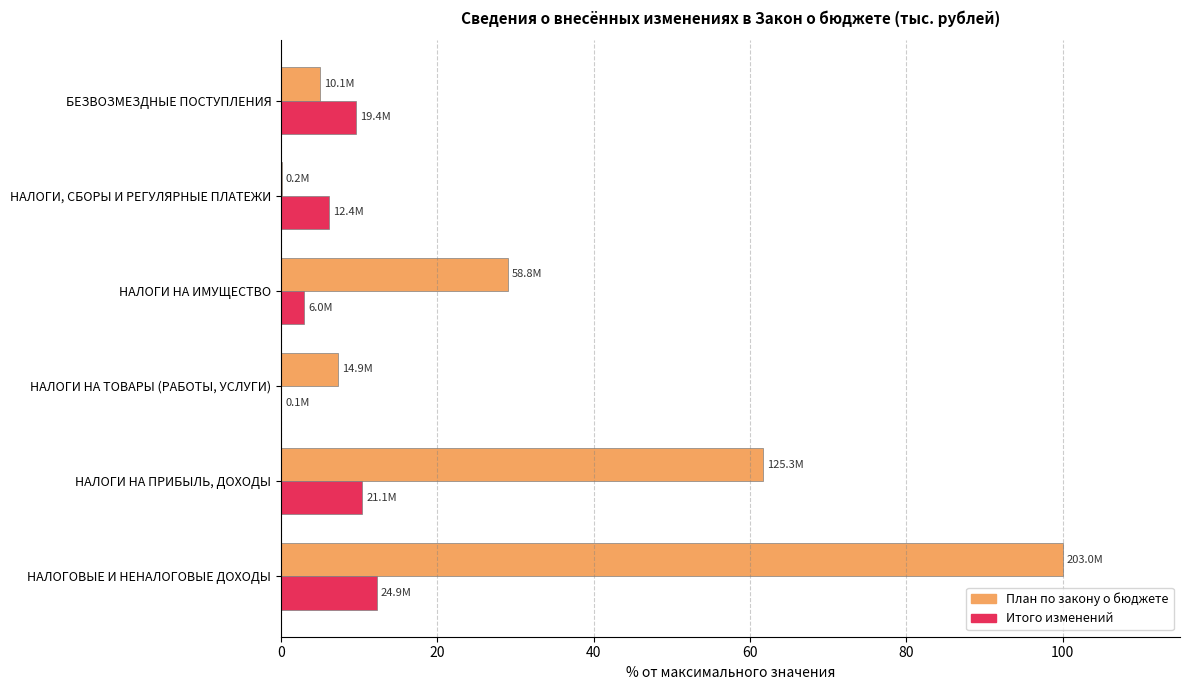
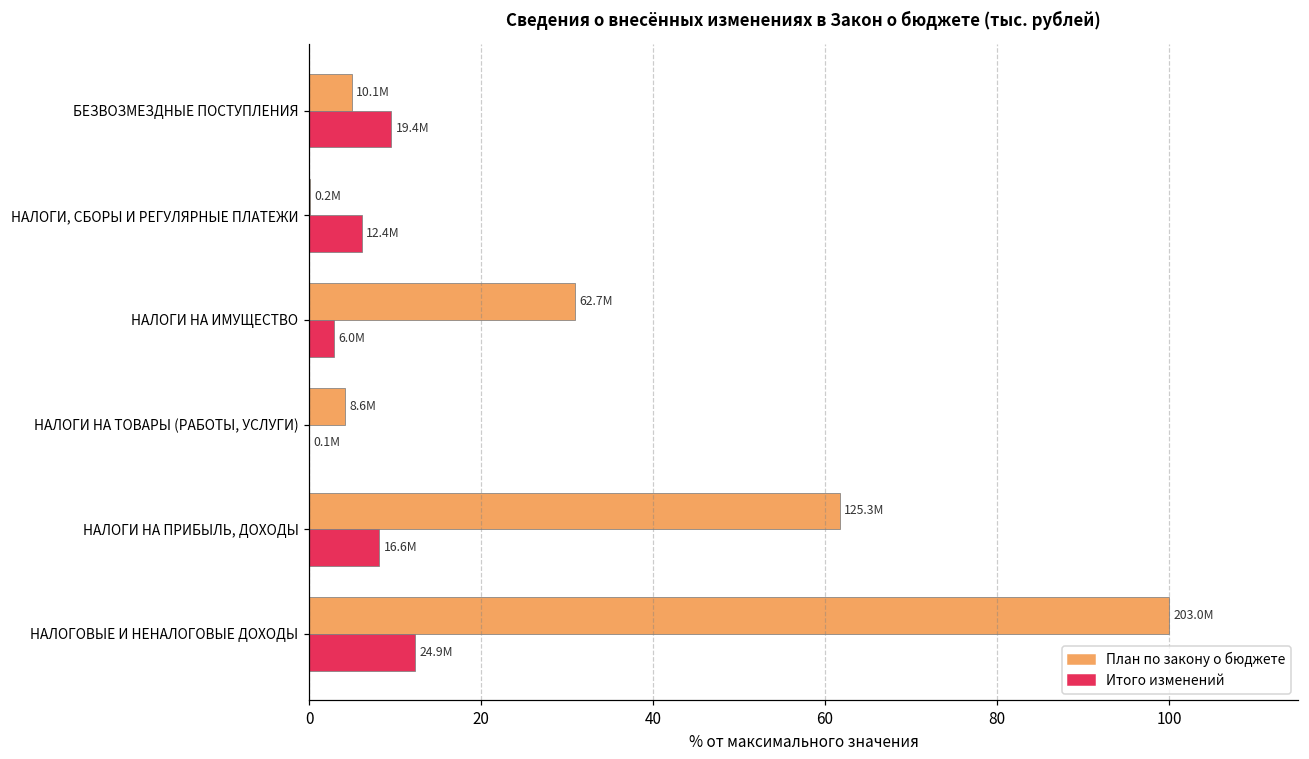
План по закону о бюджете, НАЛОГИ НА ИМУЩЕСТВО: 58.8M -> 62.7M
План по закону о бюджете, НАЛОГИ НА ТОВАРЫ (РАБОТЫ, УСЛУГИ): 14.9M -> 8.6M
Итого изменений, НАЛОГИ НА ПРИБЫЛЬ, ДОХОДЫ: 21.1M -> 16.6M
